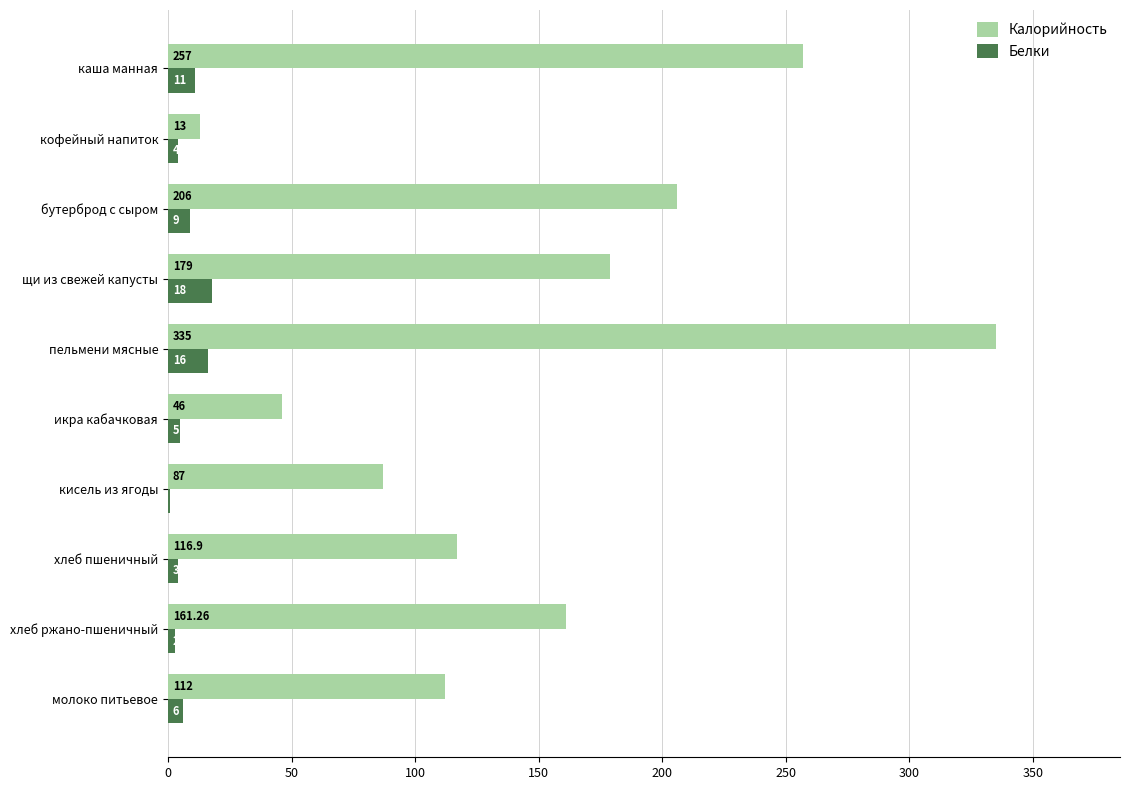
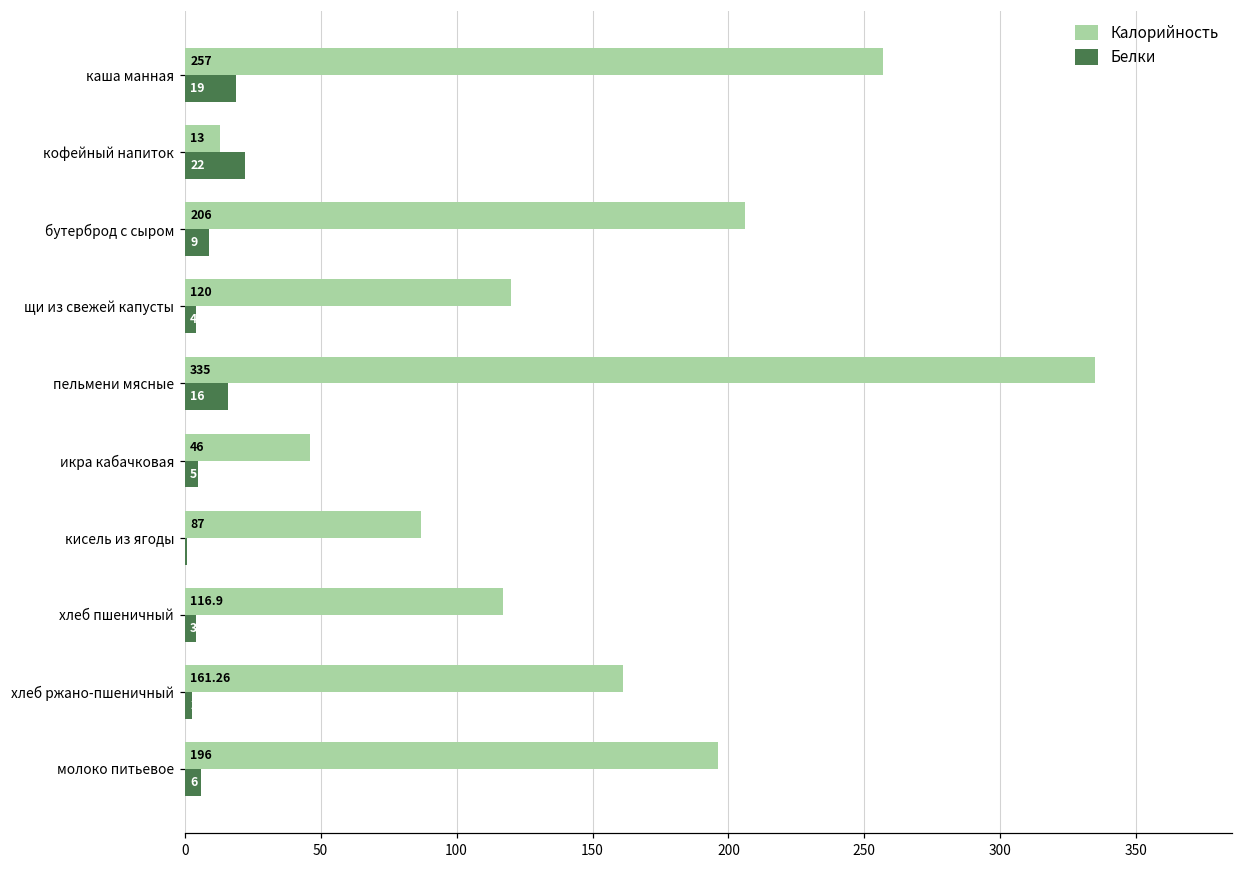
Белки, каша манная: 11 -> 19
Белки, кофейный напиток: 4 -> 22
Калорийность, щи из свежей капусты: 179 -> 120
Белки, щи из свежей капусты: 18 -> 4
Калорийность, молоко питьевое: 112 -> 196
